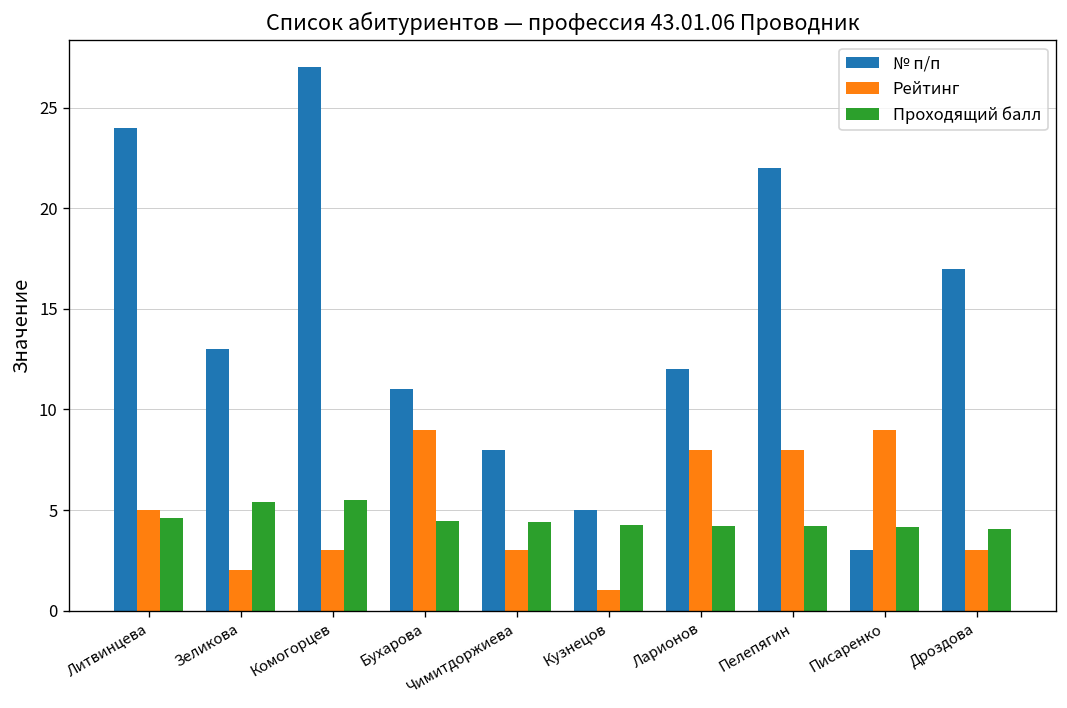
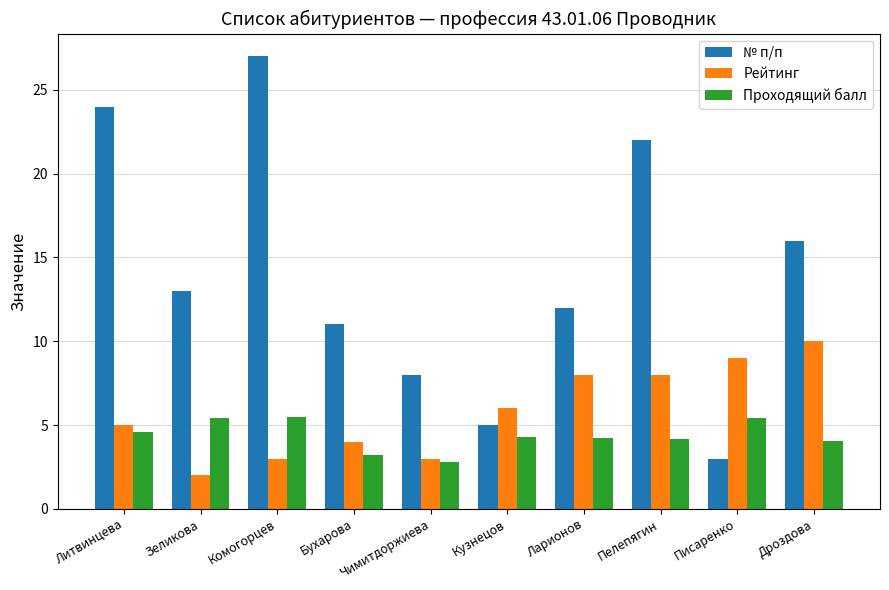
Рейтинг, Бухарова: 9 -> 4
Проходящий балл, Бухарова: 4.5 -> 3.2
Проходящий балл, Чимитдоржиева: 4.4 -> 2.8
Рейтинг, Кузнецов: 1 -> 6
Проходящий балл, Писаренко: 4.2 -> 5.4
№ п/п, Дроздова: 17 -> 16
Рейтинг, Дроздова: 3 -> 10
